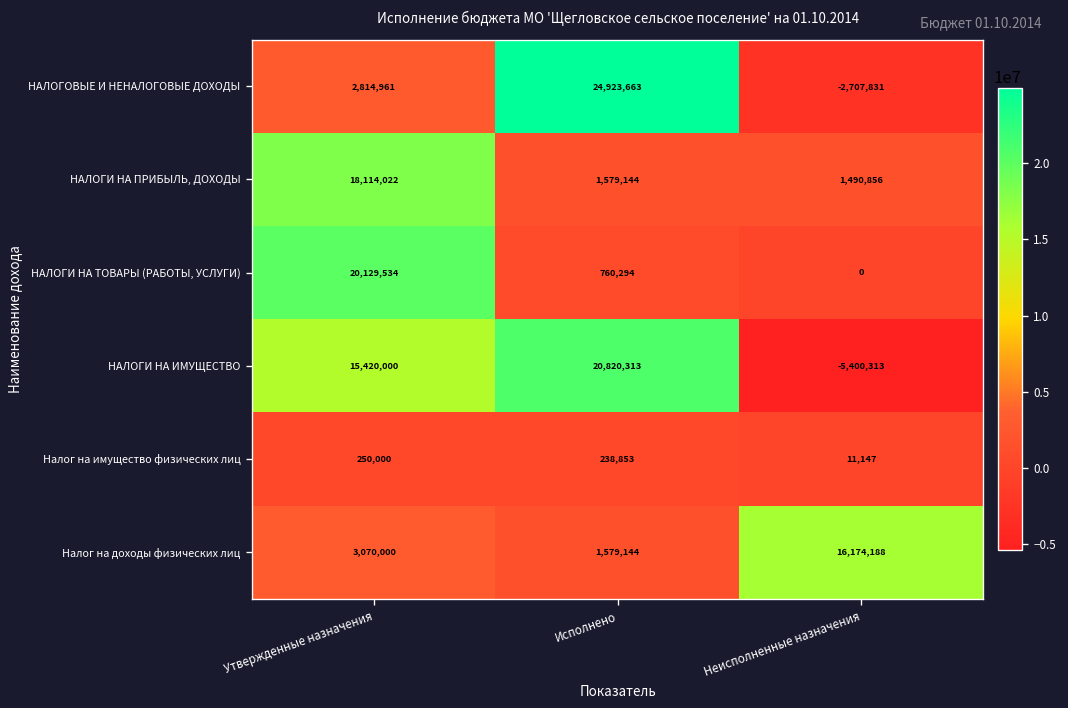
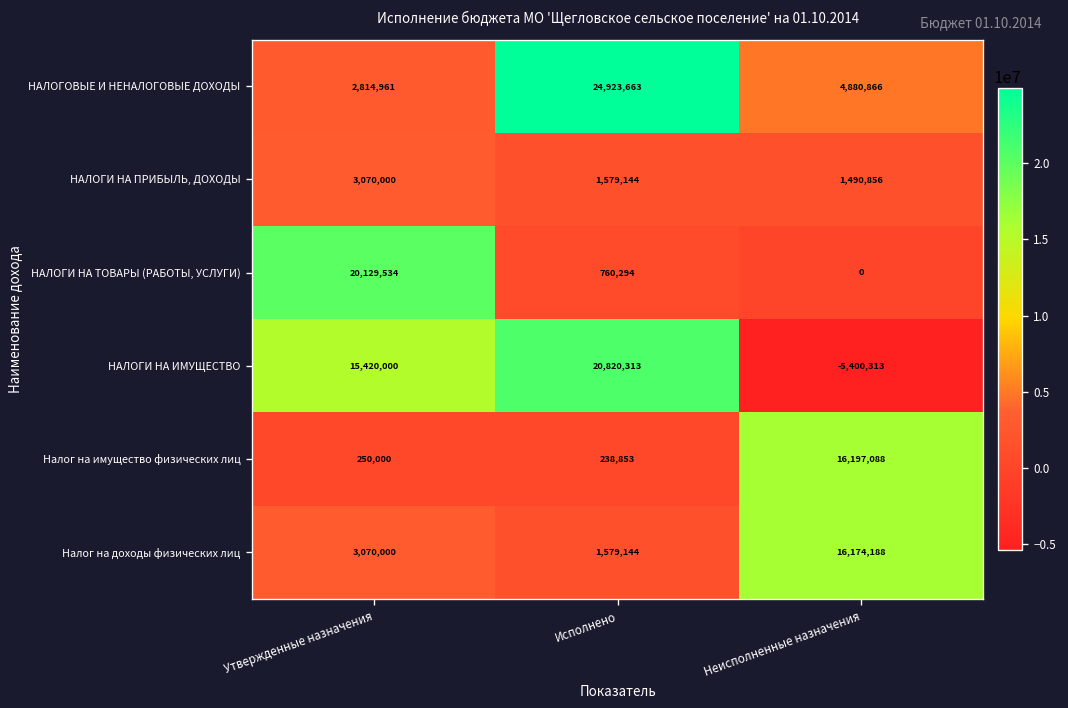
НАЛОГОВЫЕ И НЕНАЛОГОВЫЕ ДОХОДЫ, Неисполненные назначения: -2,707,831 -> 4,880,866
НАЛОГИ НА ПРИБЫЛЬ, ДОХОДЫ, Утвержденные назначения: 18,114,022 -> 3,070,000
Налог на имущество физических лиц, Неисполненные назначения: 11,147 -> 16,197,088
